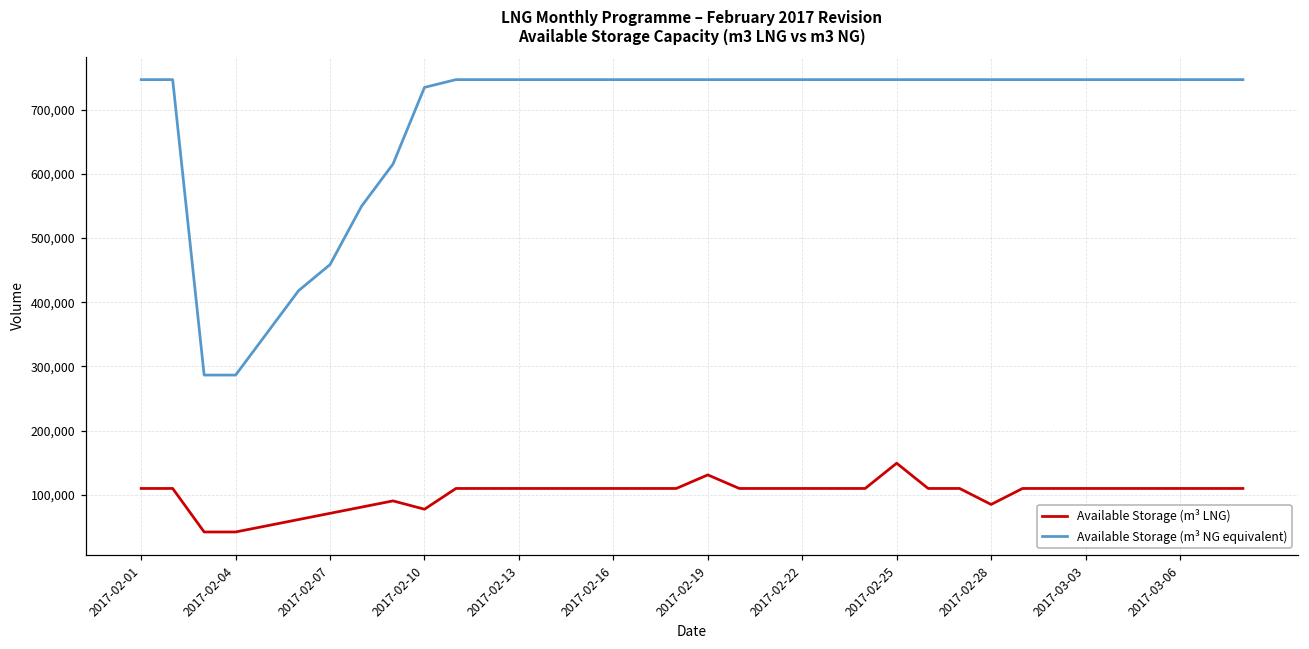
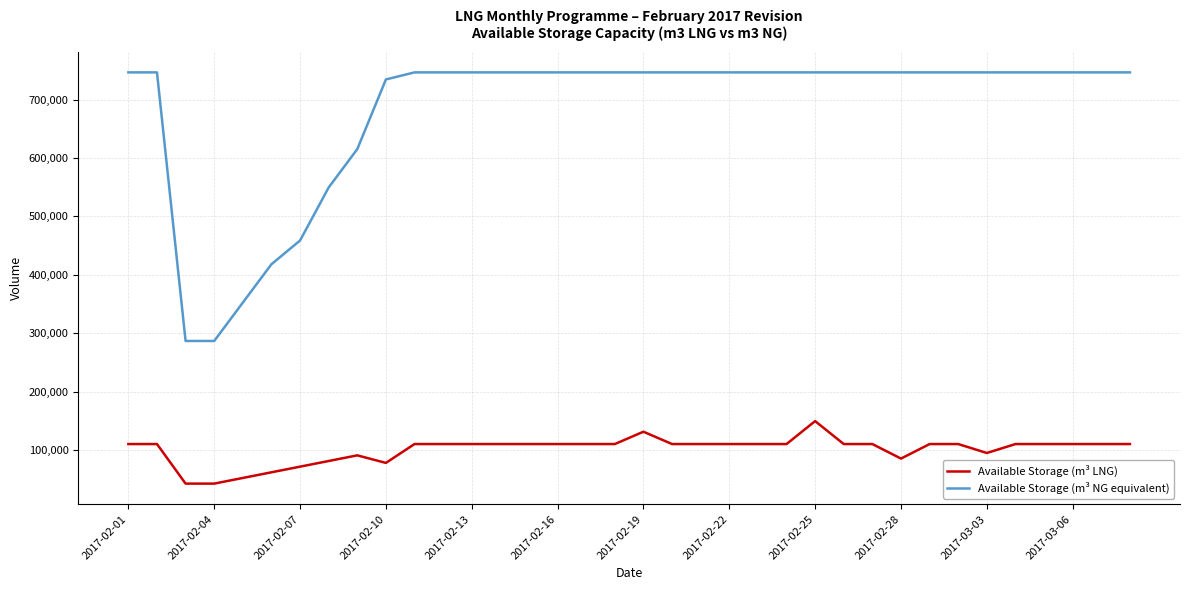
Available Storage (m³ LNG), 2017-03-03: 110,000 -> 90,000
